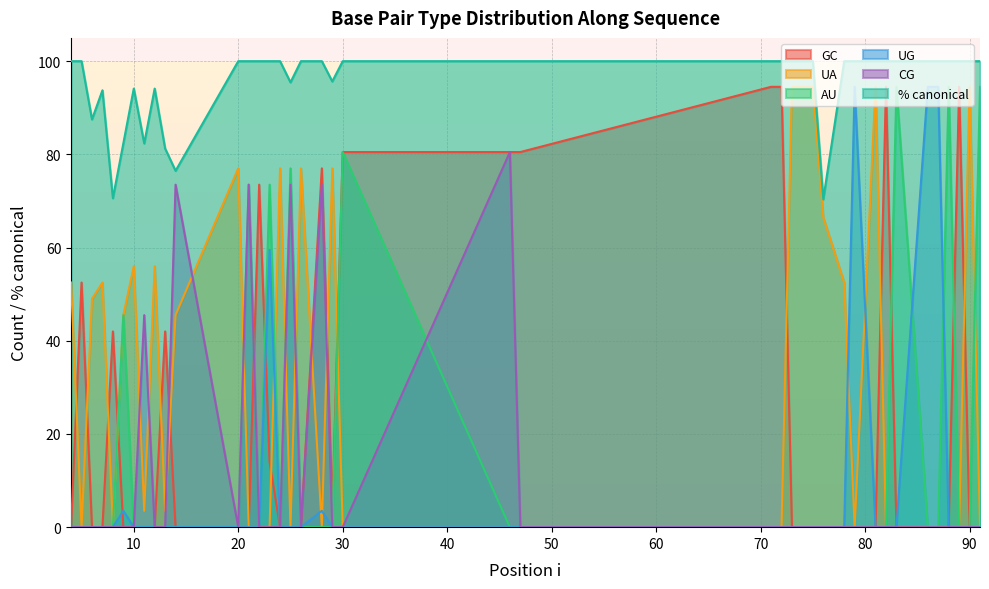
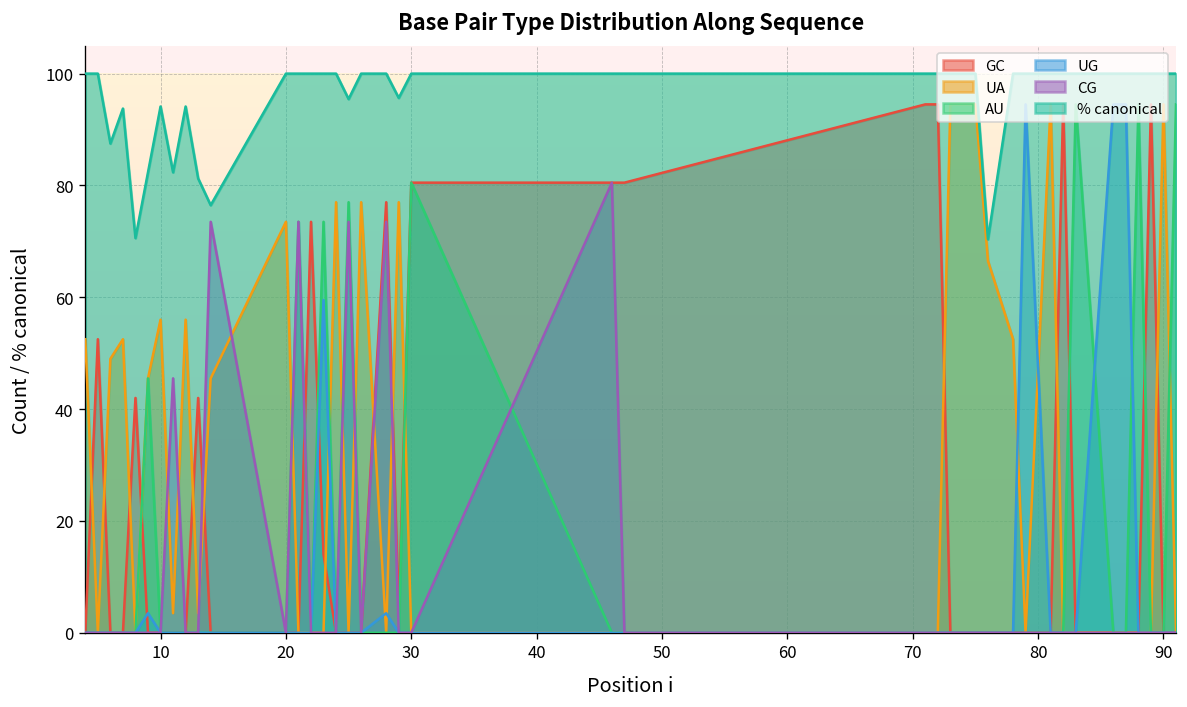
UA, 20: 77 -> 74
